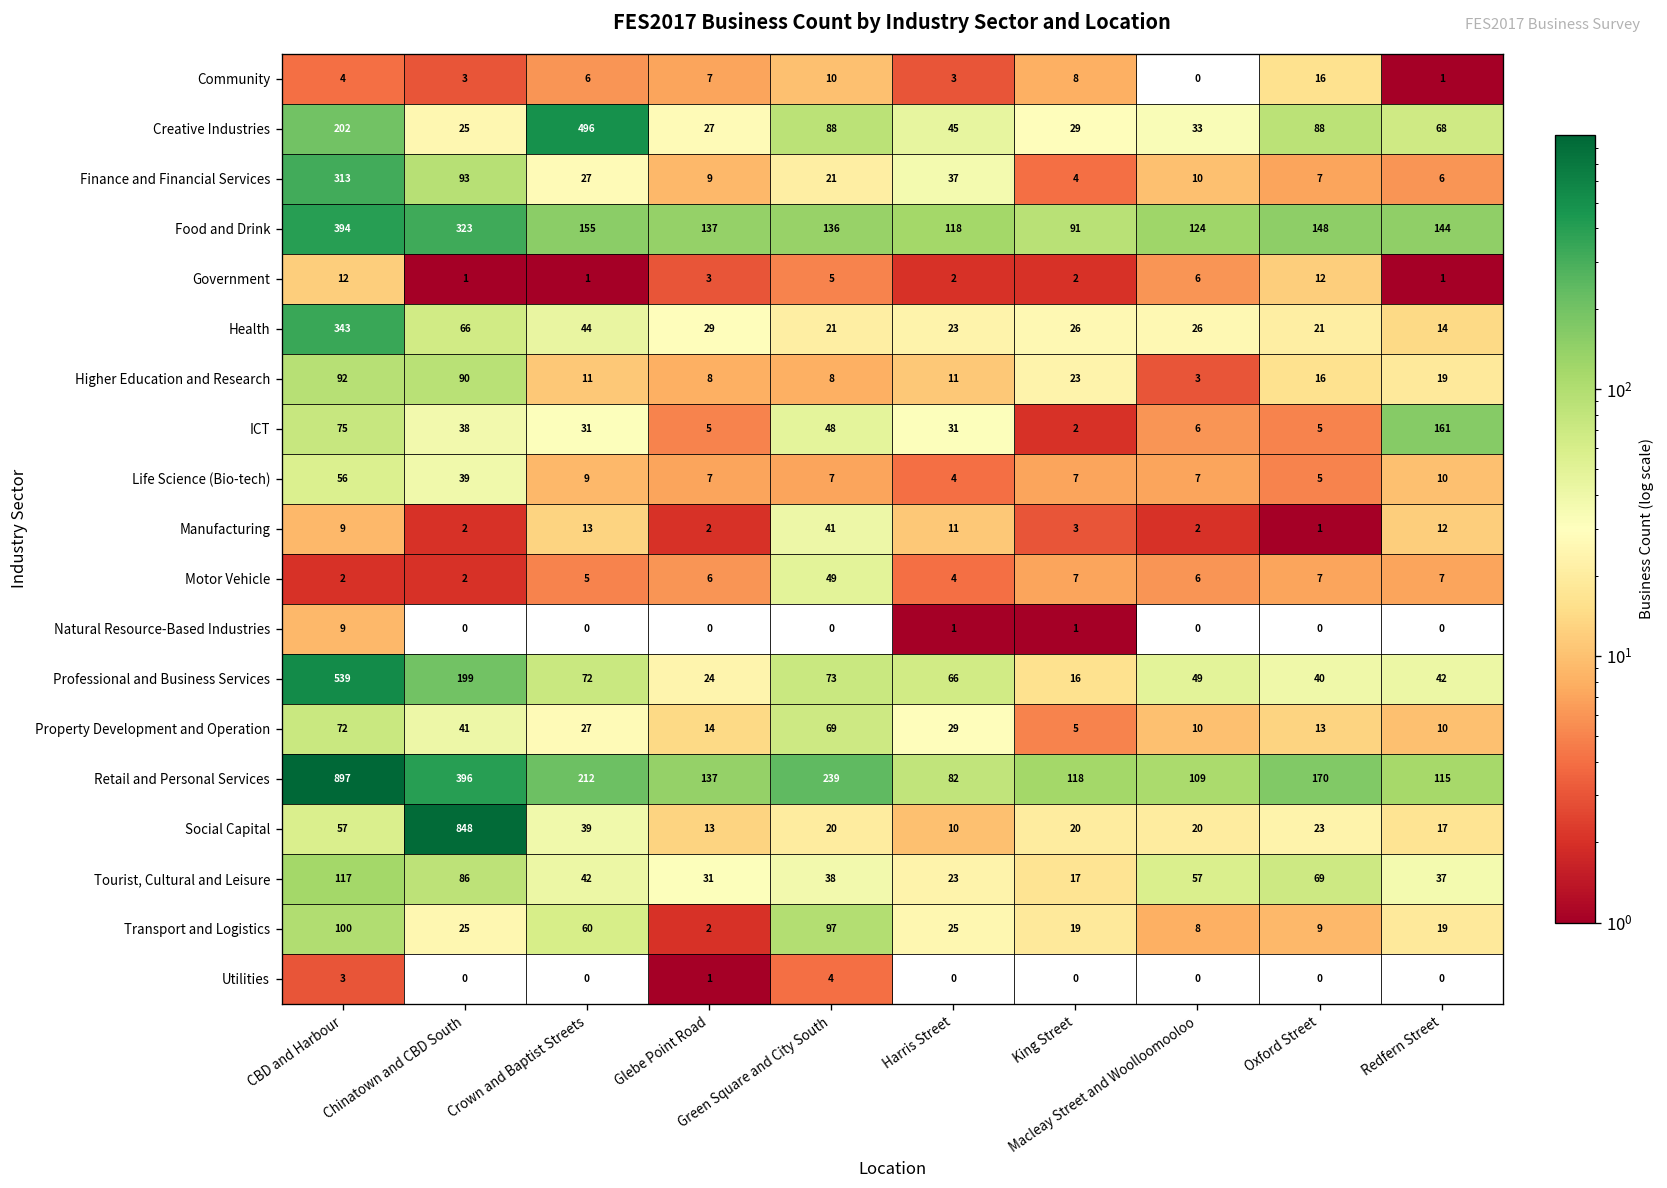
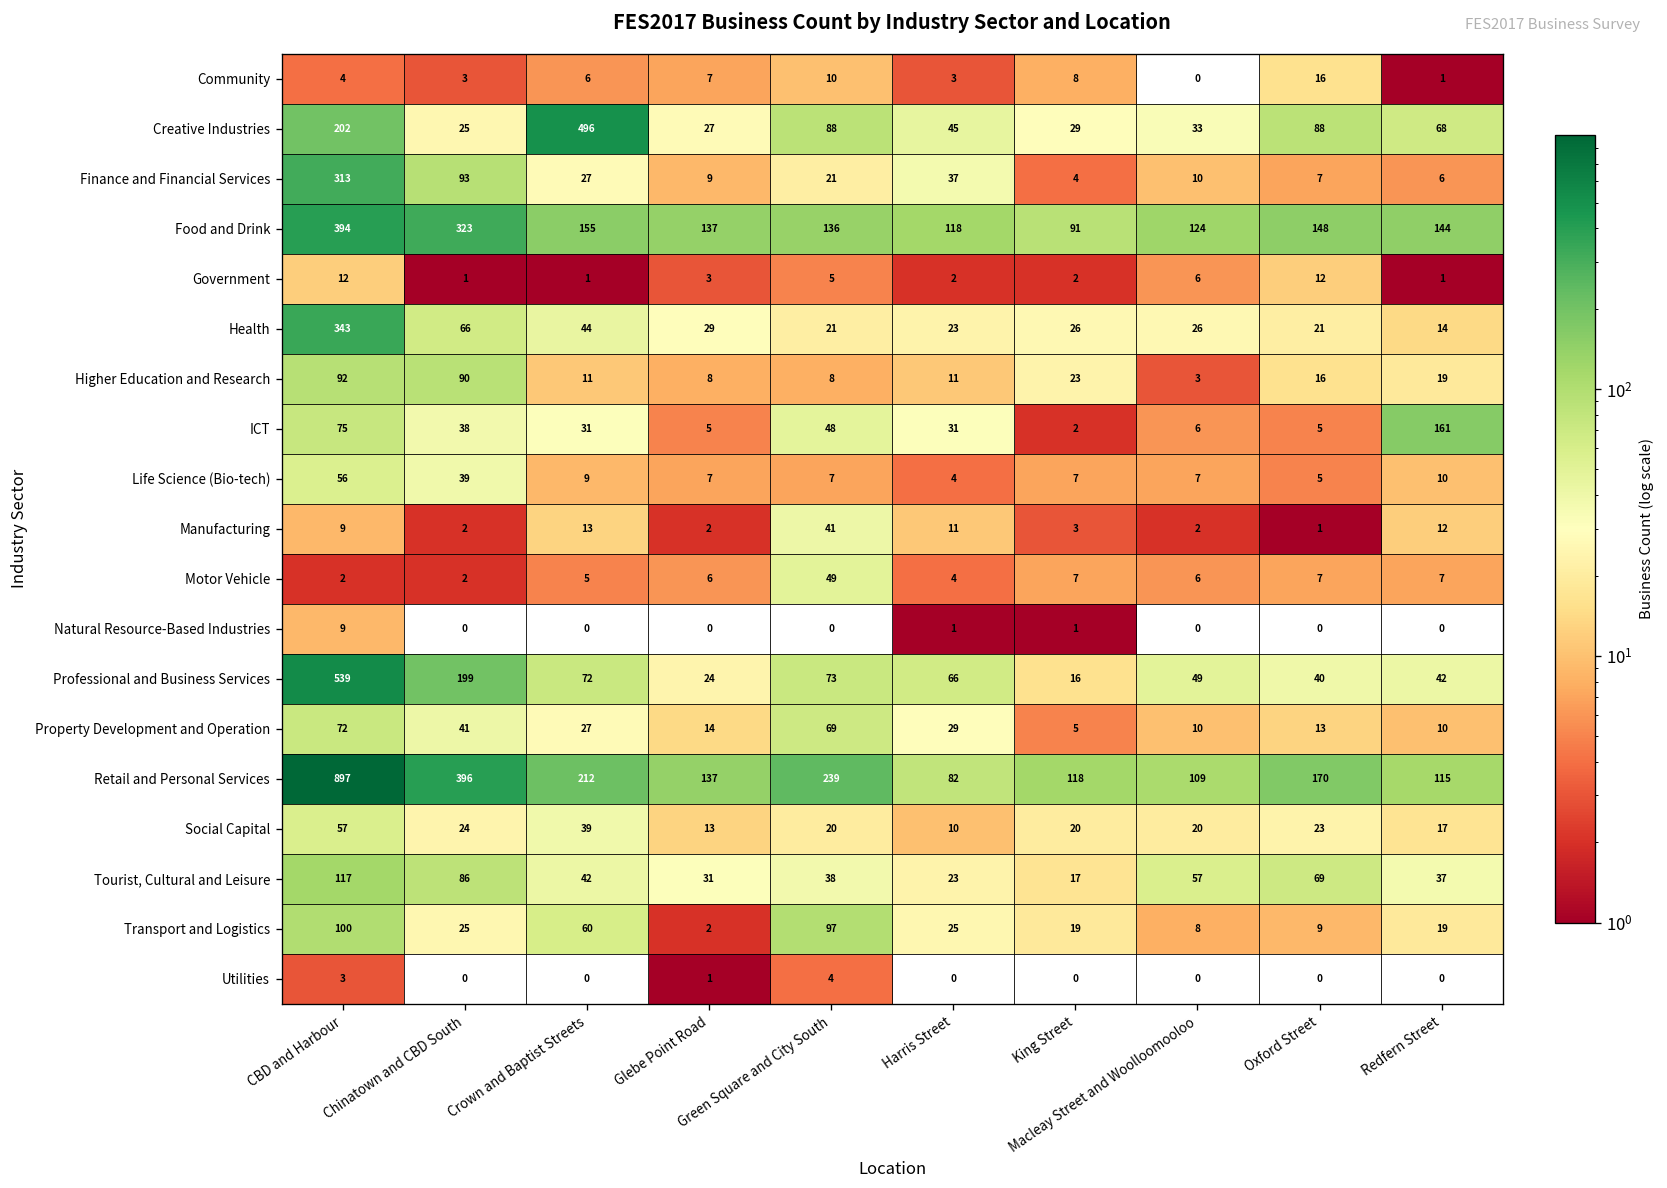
Social Capital, Chinatown and CBD South: 848 -> 24
